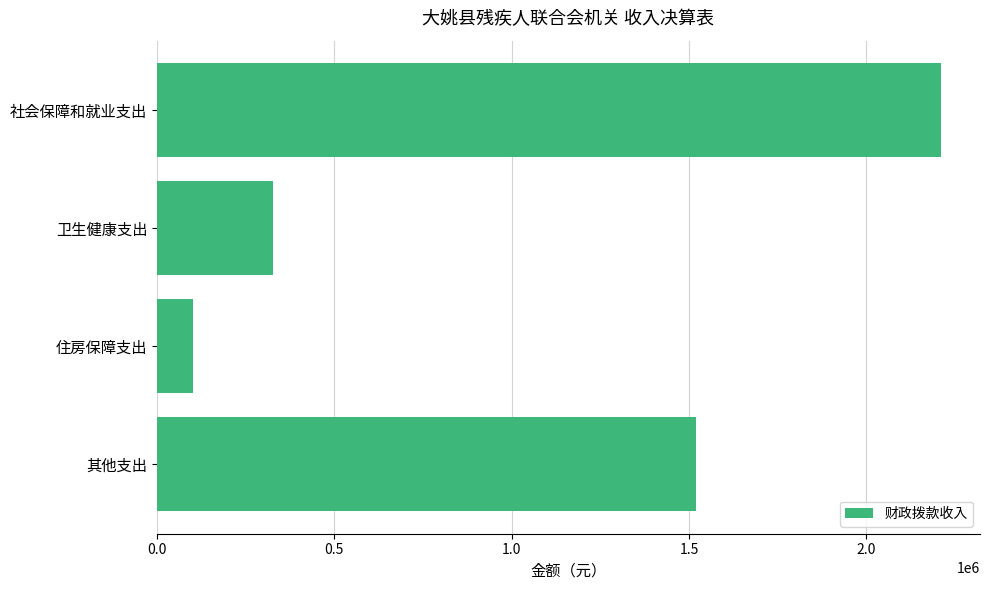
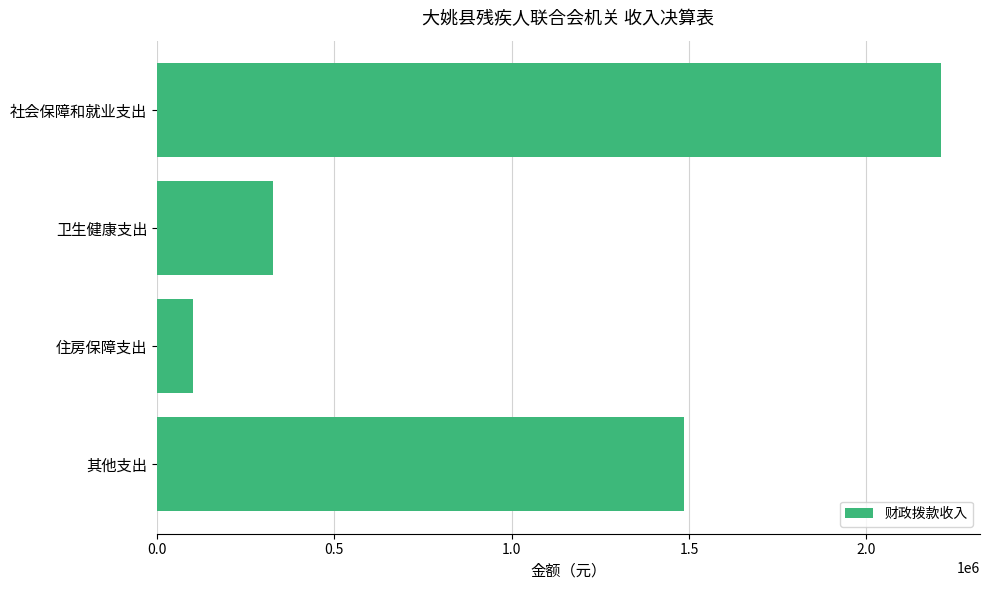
其他支出: 1520000 -> 1490000
